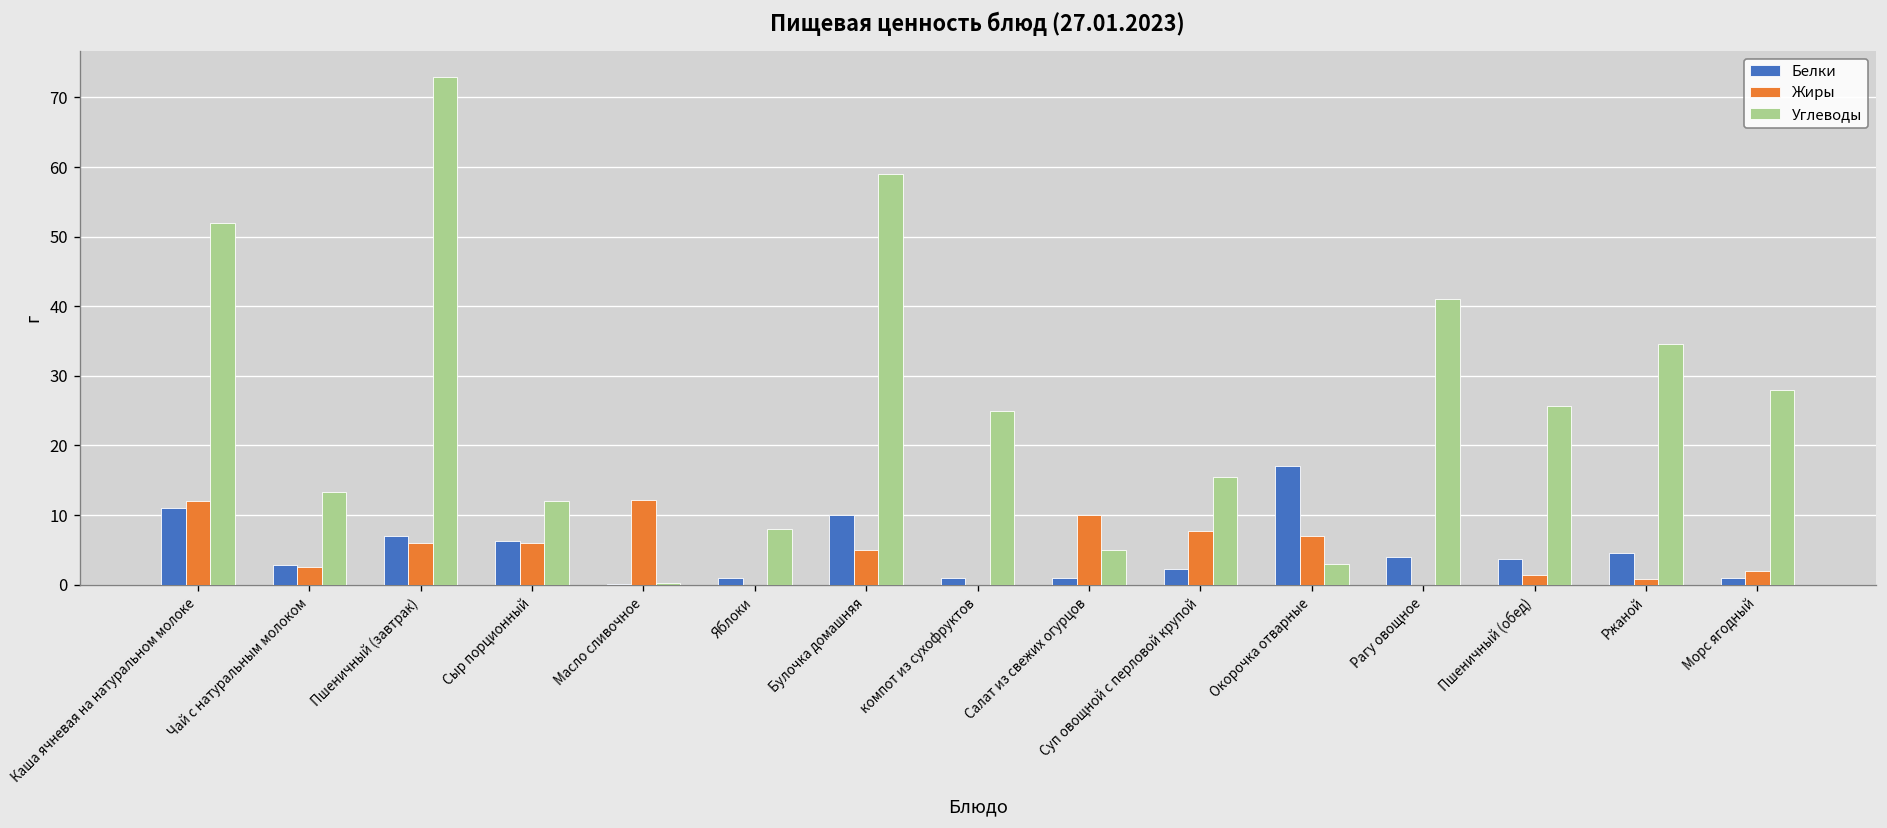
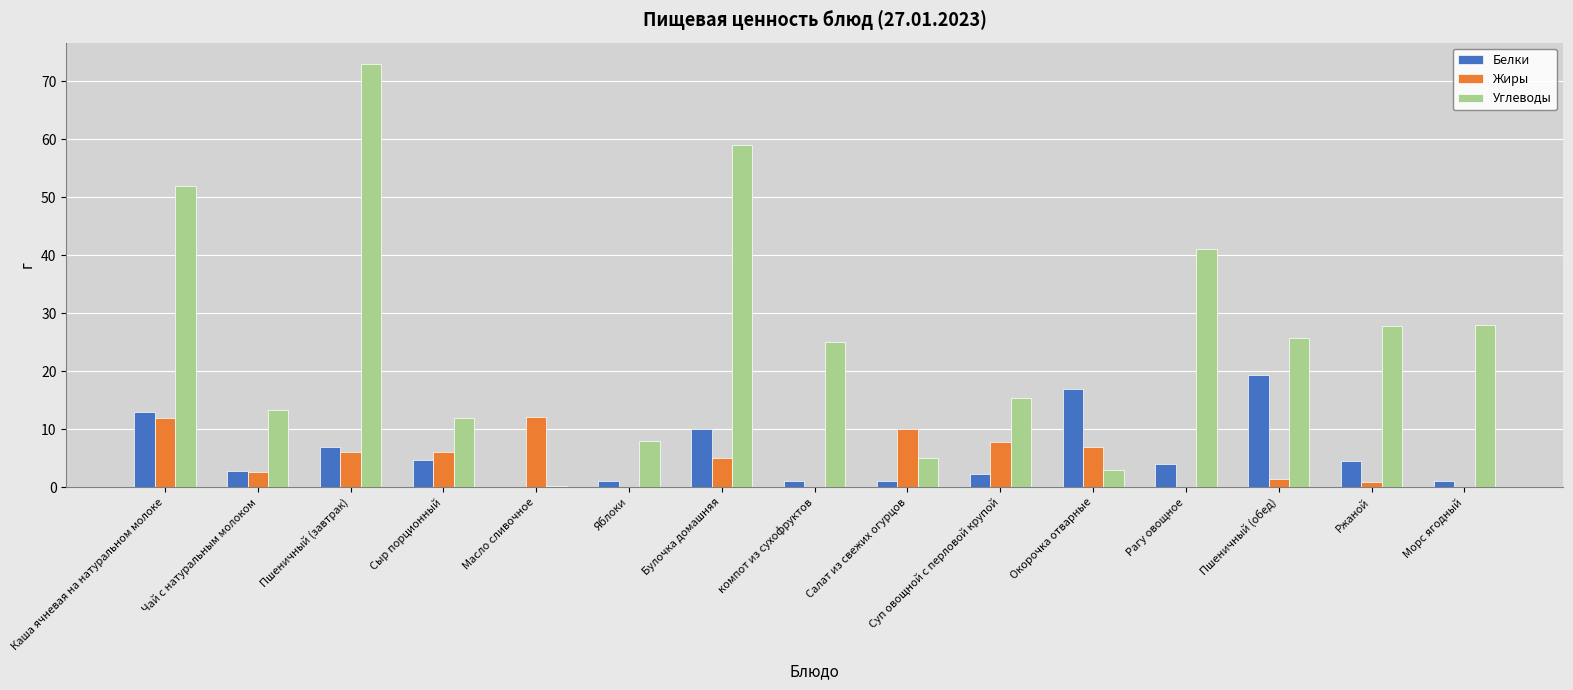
Белки, Каша ячневая на натуральном молоке: 11 -> 13
Белки, Сыр порционный: 6 -> 5
Белки, Пшеничный (обед): 4 -> 19
Углеводы, Ржаной: 35 -> 28
Жиры, Морс ягодный: 2 -> 0
